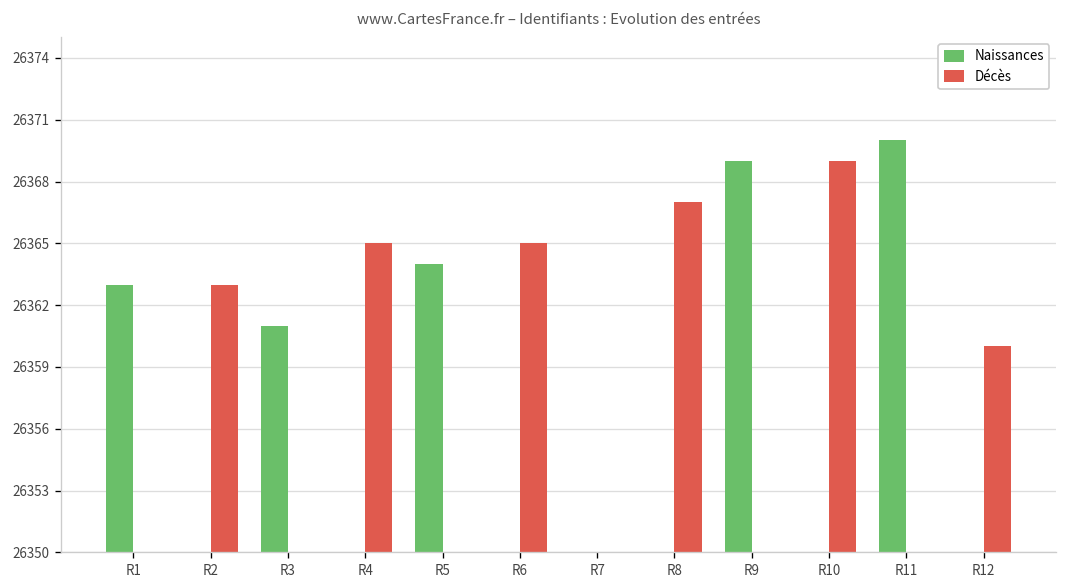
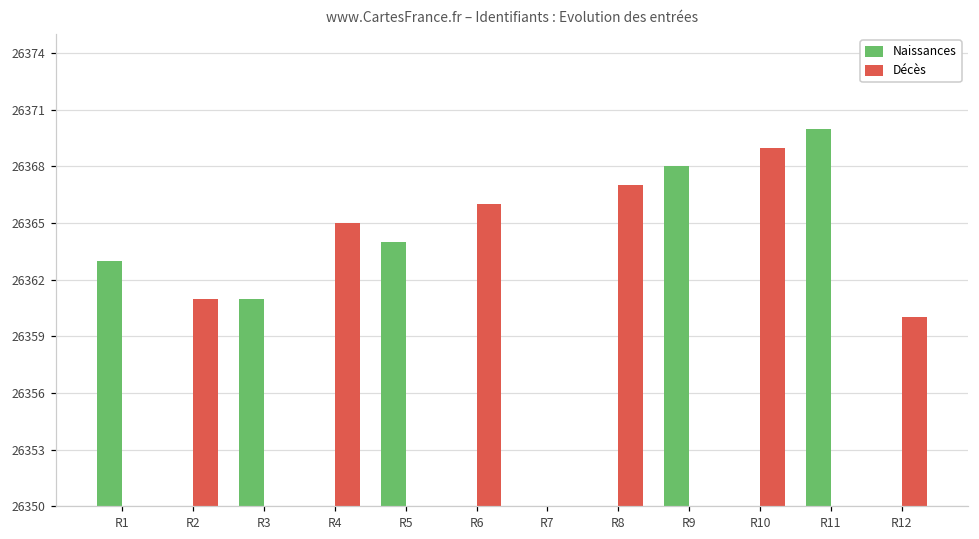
Décès, R2: 26363 -> 26361
Décès, R6: 26365 -> 26366
Naissances, R9: 26369 -> 26368
